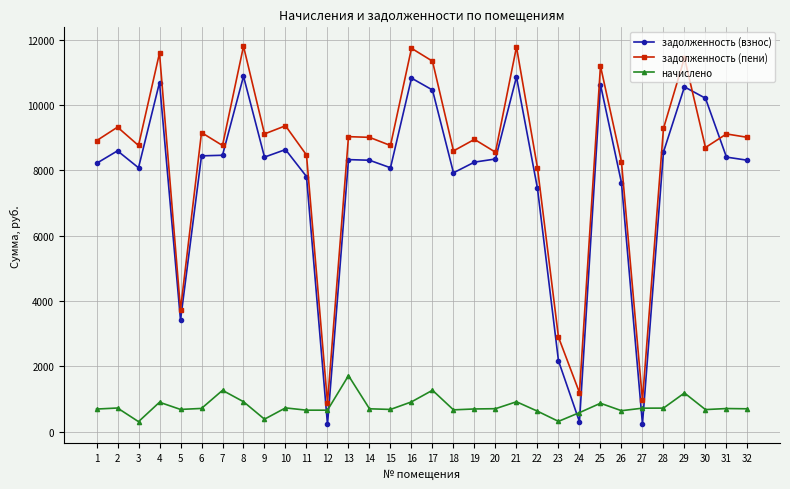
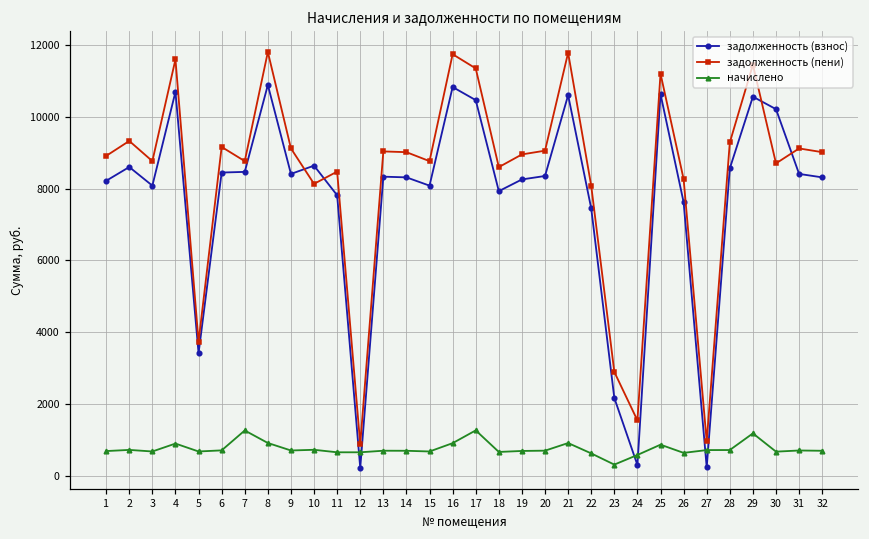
начислено, 3: 300 -> 700
начислено, 9: 400 -> 700
задолженность (пени), 10: 9400 -> 8100
начислено, 13: 1700 -> 700
задолженность (пени), 20: 8600 -> 9100
задолженность (взнос), 21: 10900 -> 10600
задолженность (пени), 24: 1200 -> 1500
